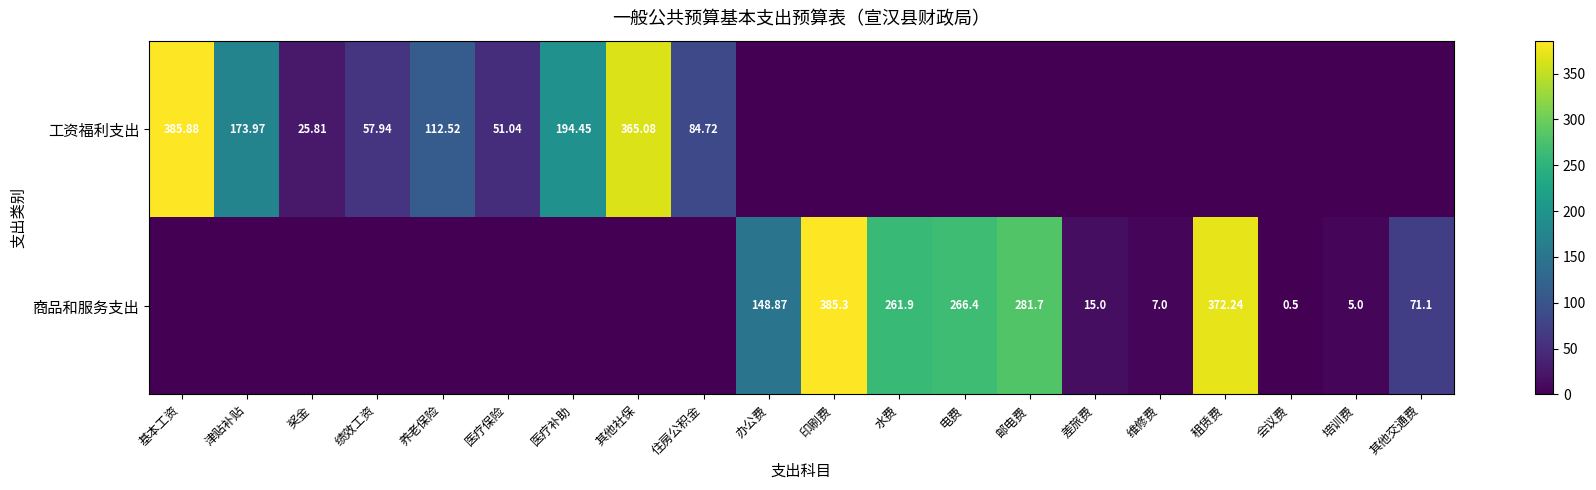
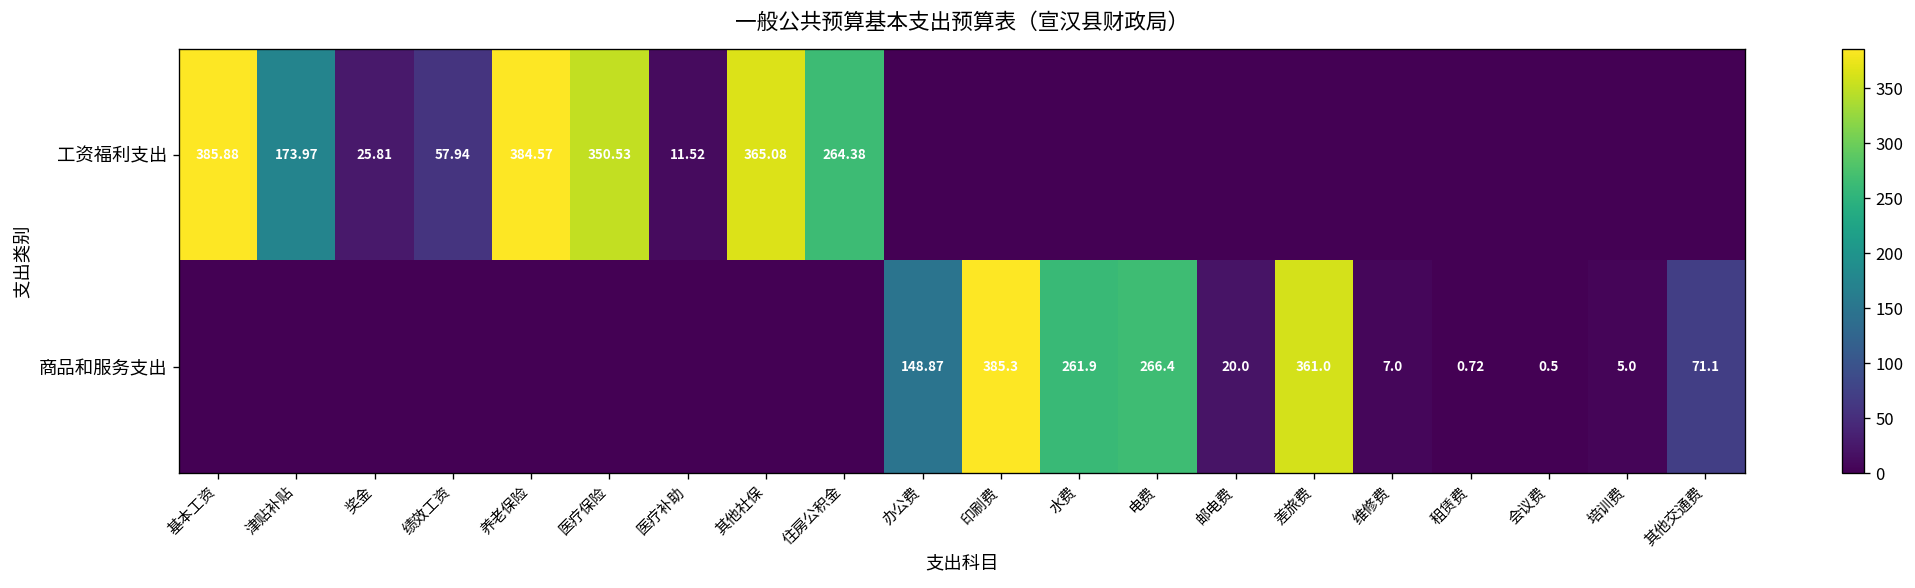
工资福利支出, 养老保险: 112.52 -> 384.57
工资福利支出, 医疗保险: 51.04 -> 350.53
工资福利支出, 医疗补助: 194.45 -> 11.52
工资福利支出, 住房公积金: 84.72 -> 264.38
商品和服务支出, 邮电费: 281.7 -> 20.0
商品和服务支出, 差旅费: 15.0 -> 361.0
商品和服务支出, 租赁费: 372.24 -> 0.72
